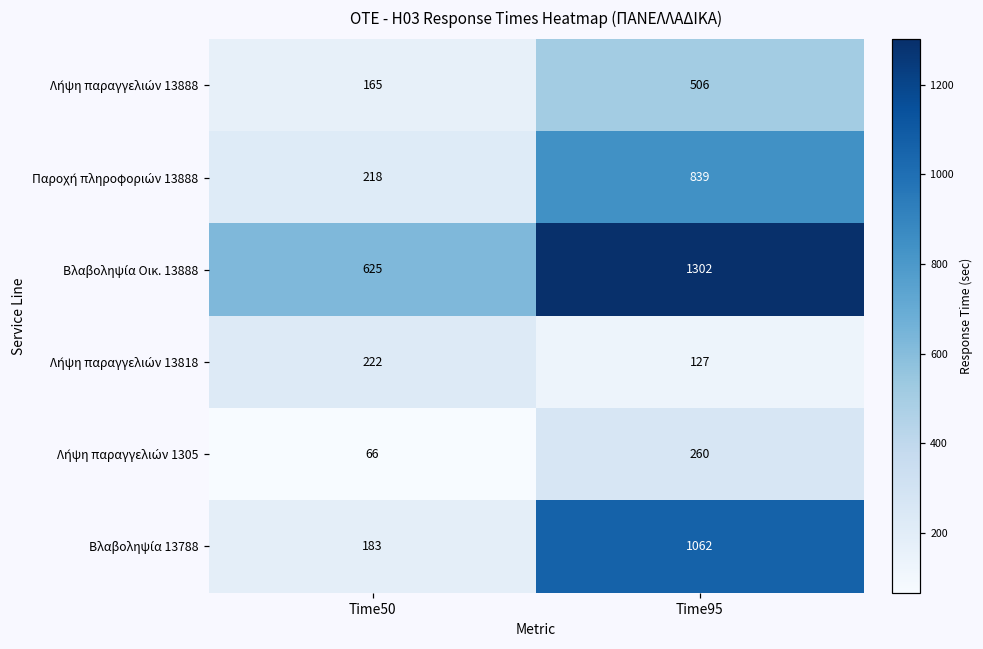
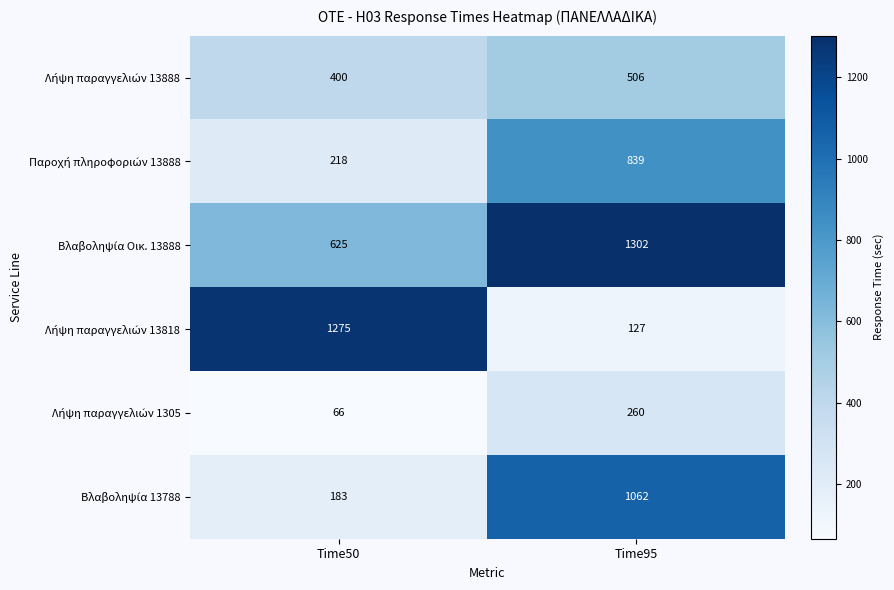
Λήψη παραγγελιών 13888, Time50: 165 -> 400
Λήψη παραγγελιών 13818, Time50: 222 -> 1275
